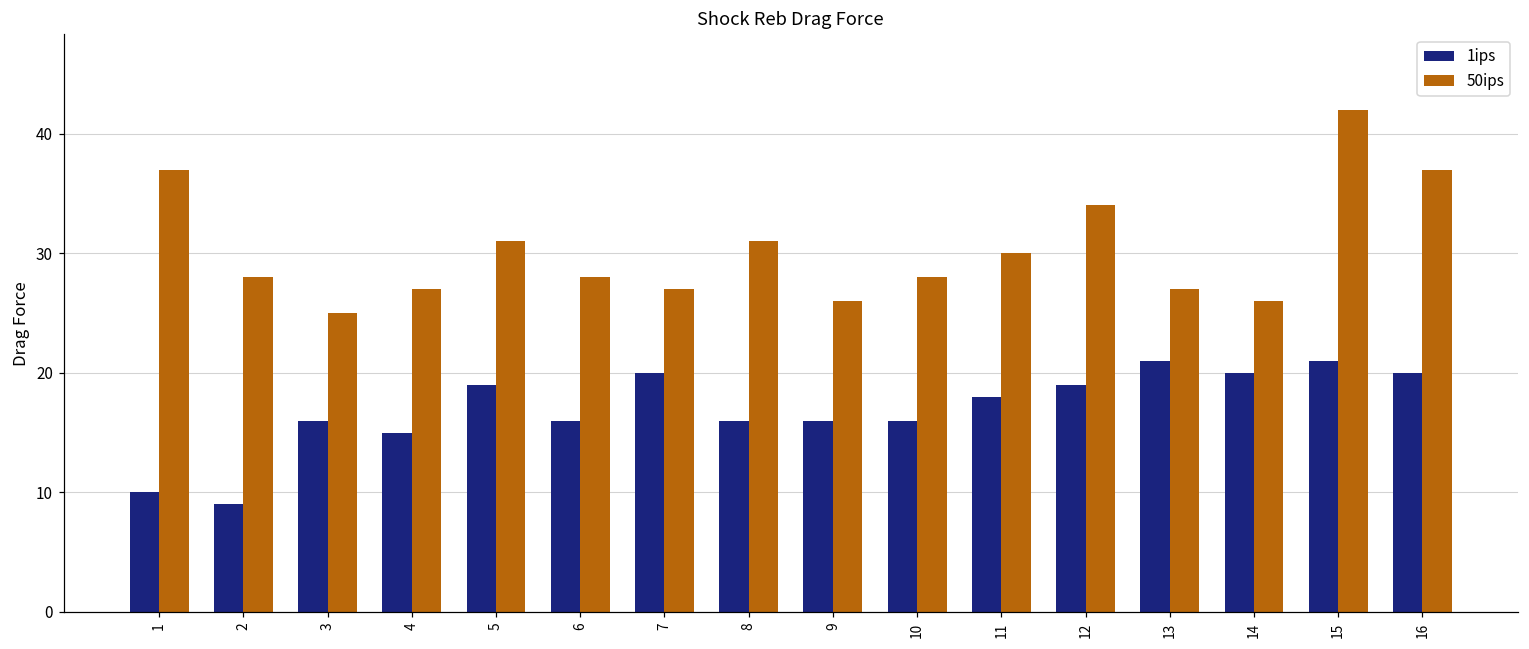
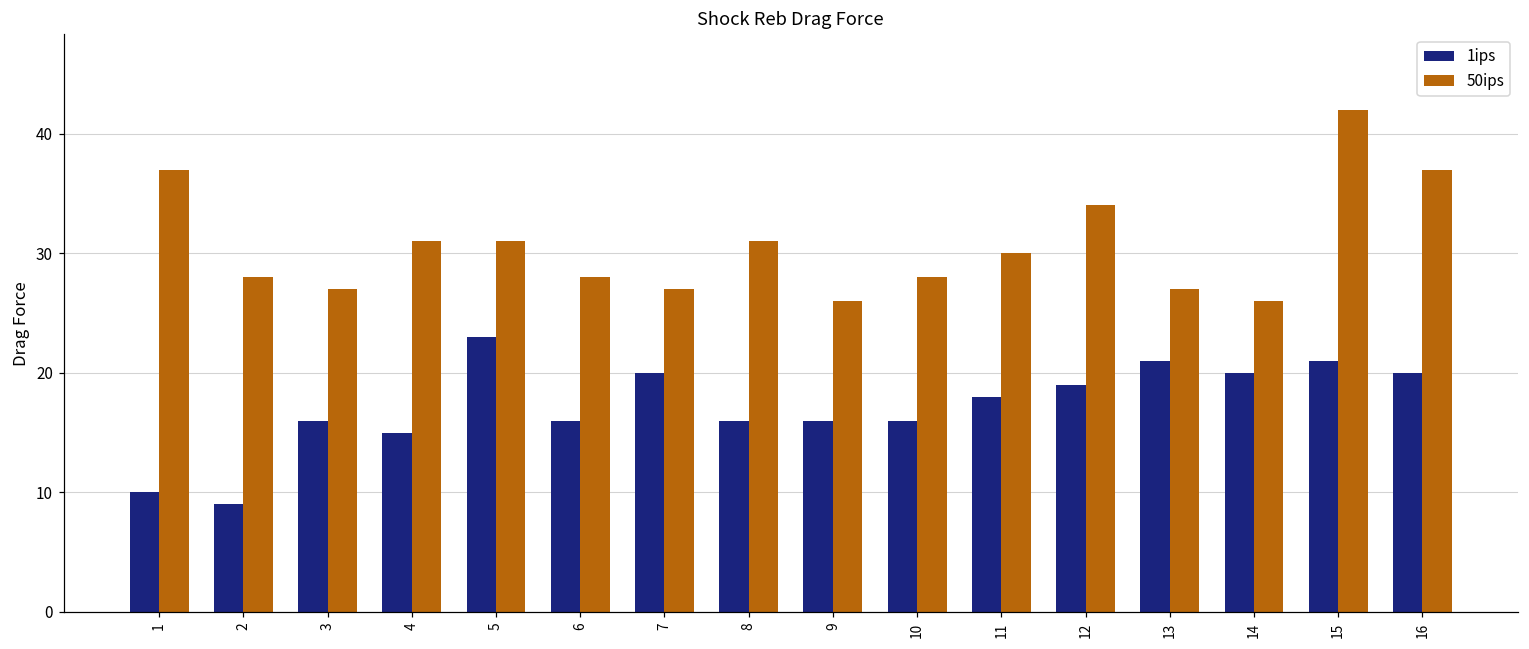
50ips, 3: 25 -> 27
50ips, 4: 27 -> 31
1ips, 5: 19 -> 23
